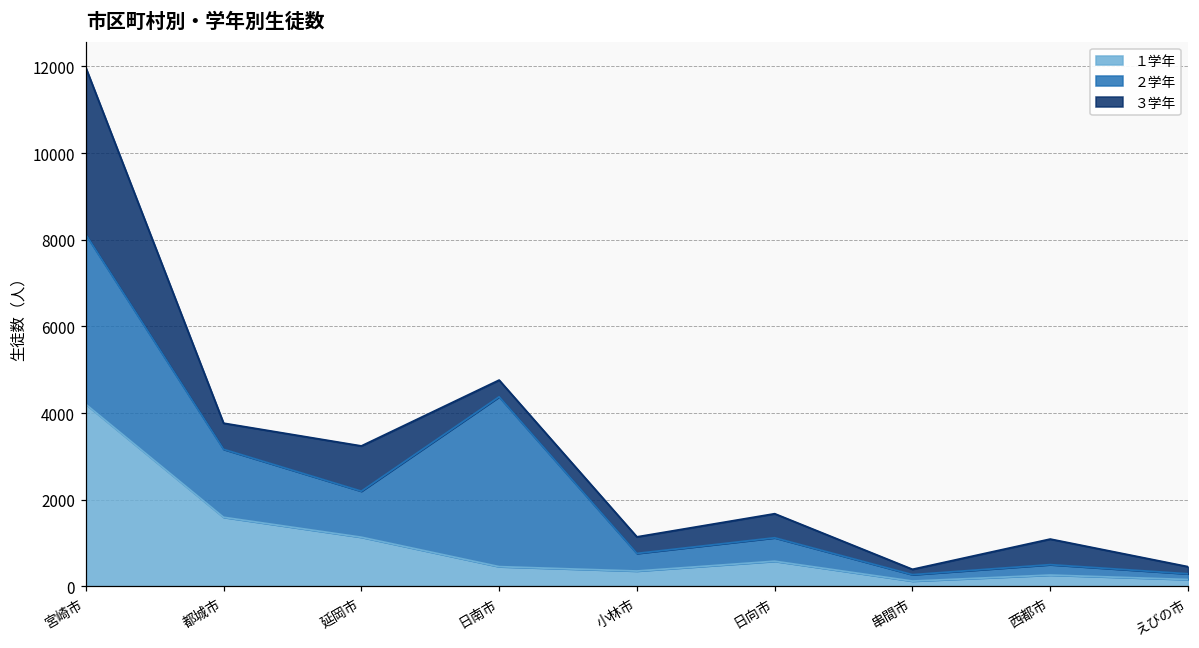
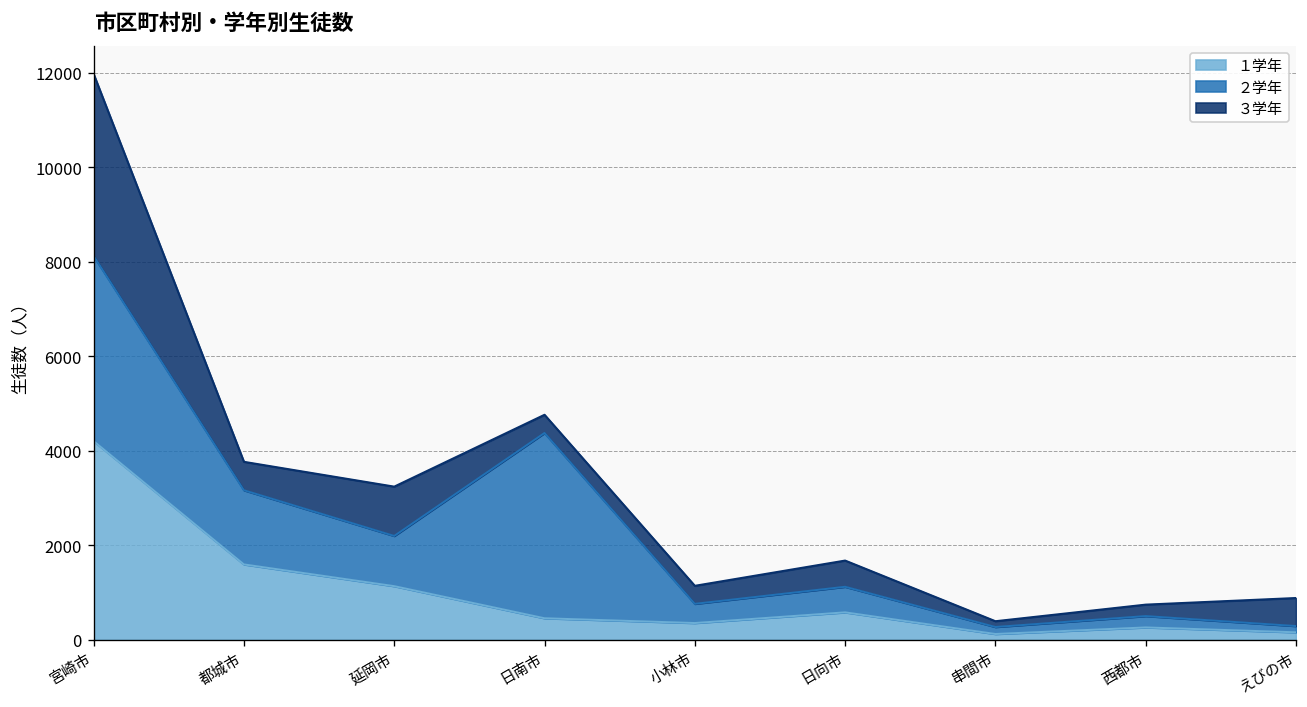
３学年, 西都市: 600 -> 200
３学年, えびの市: 200 -> 600
